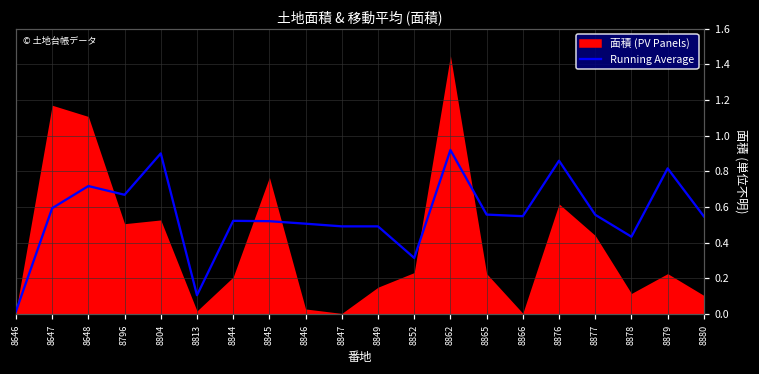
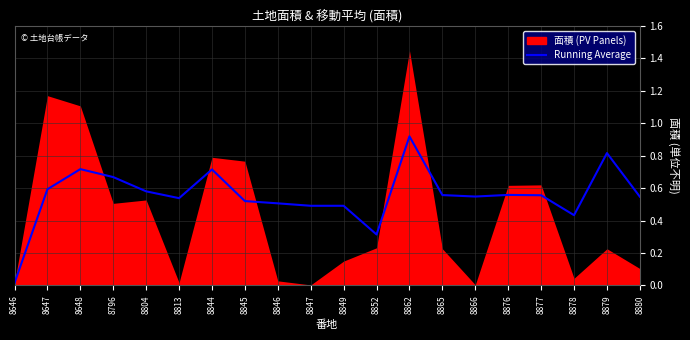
Running Average, 8804: 0.90 -> 0.58
Running Average, 8813: 0.11 -> 0.54
Running Average, 8844: 0.52 -> 0.72
面積 (PV Panels), 8844: 0.21 -> 0.79
Running Average, 8876: 0.86 -> 0.56
面積 (PV Panels), 8877: 0.44 -> 0.62
面積 (PV Panels), 8878: 0.12 -> 0.04
